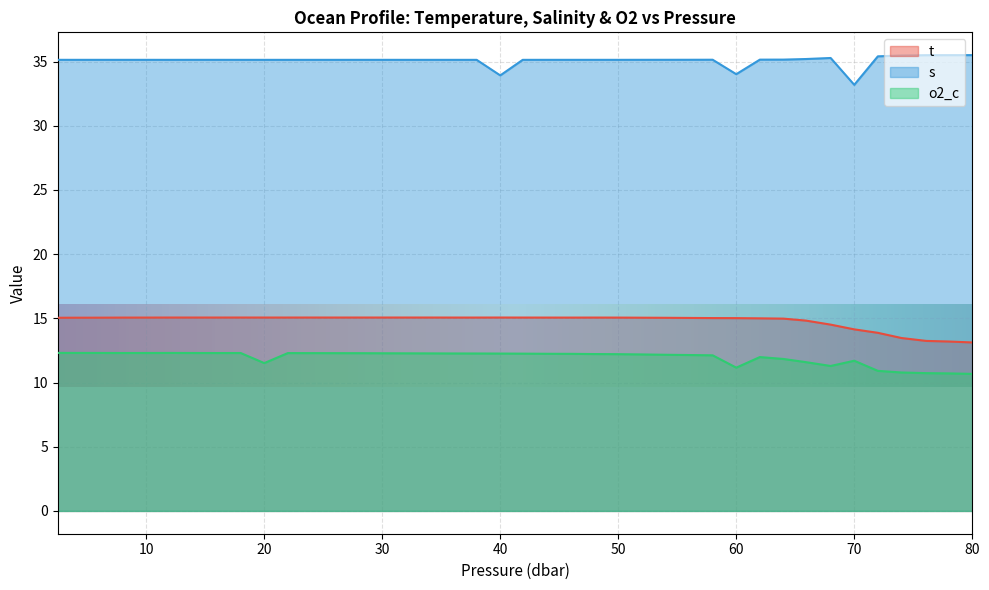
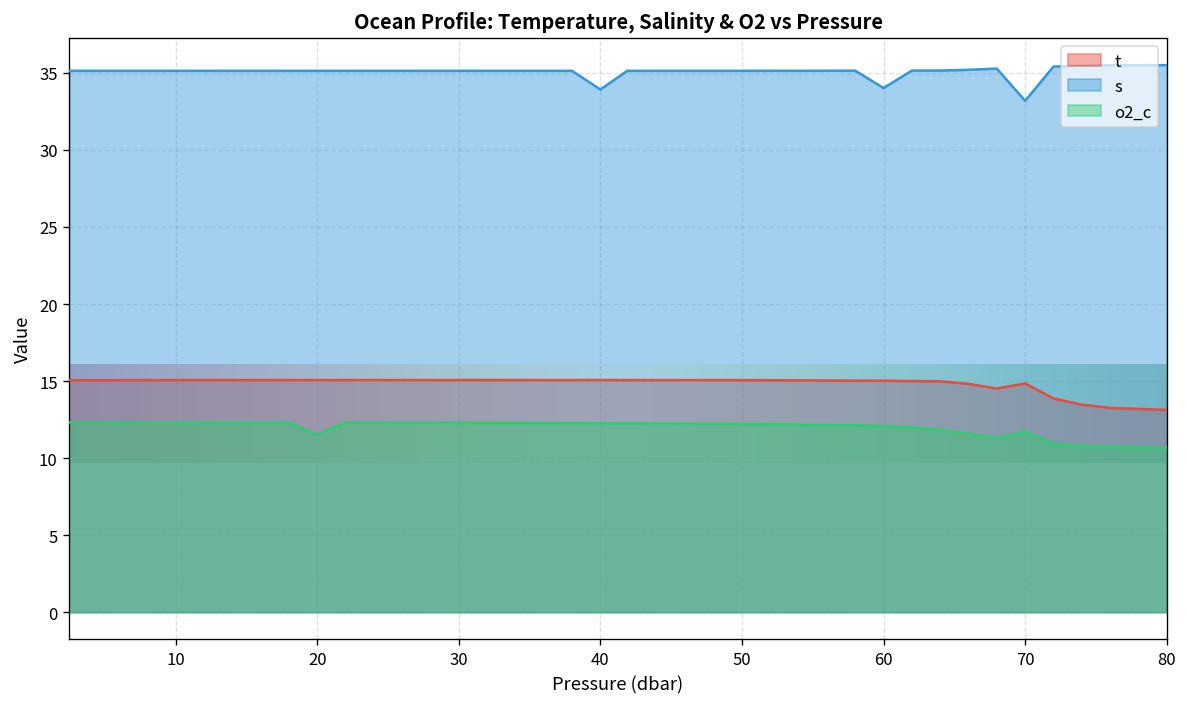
o2_c, 60: 11.2 -> 12.1
t, 70: 14.1 -> 14.8
